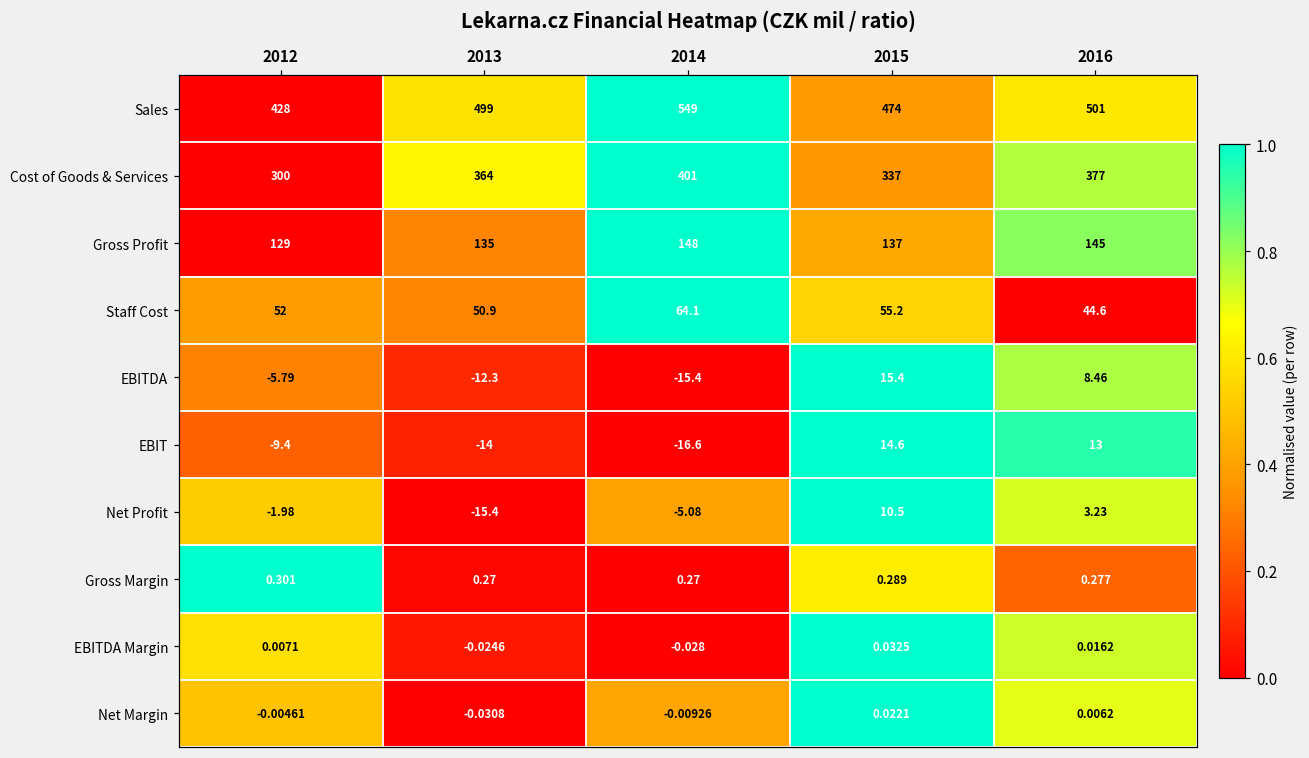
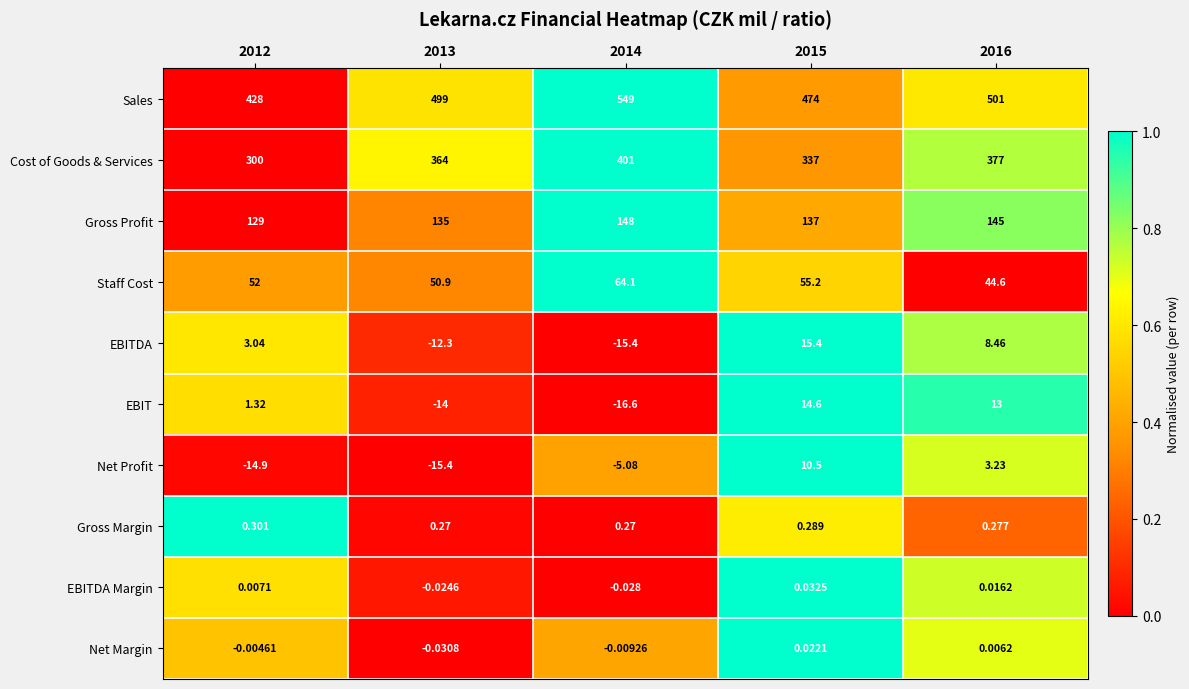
EBITDA, 2012: -5.79 -> 3.04
EBIT, 2012: -9.4 -> 1.32
Net Profit, 2012: -1.98 -> -14.9
